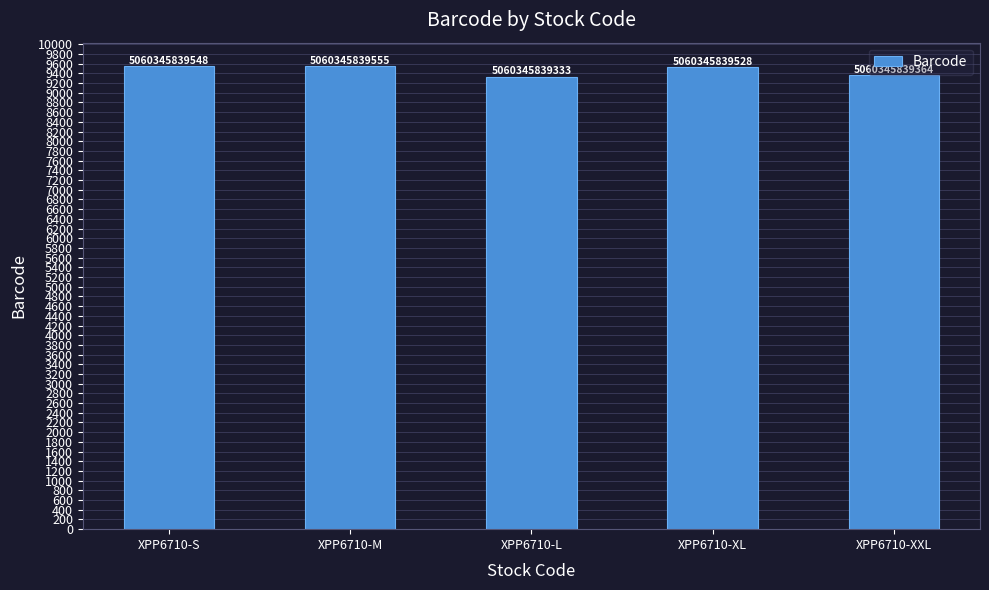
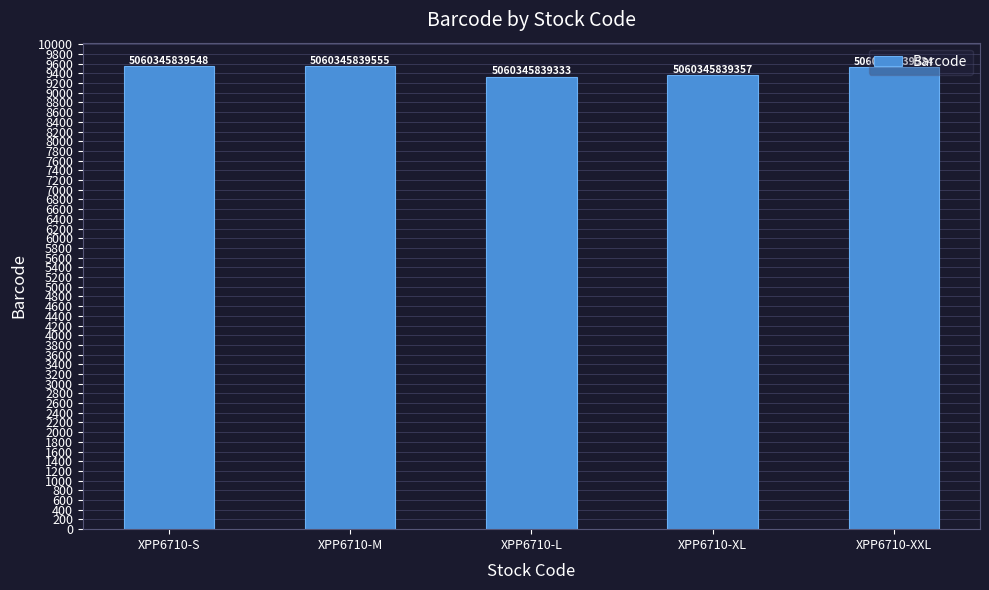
XPP6710-XL: 5060345839528 -> 5060345839357
XPP6710-XXL: 5060345839364 -> 5060345839534
